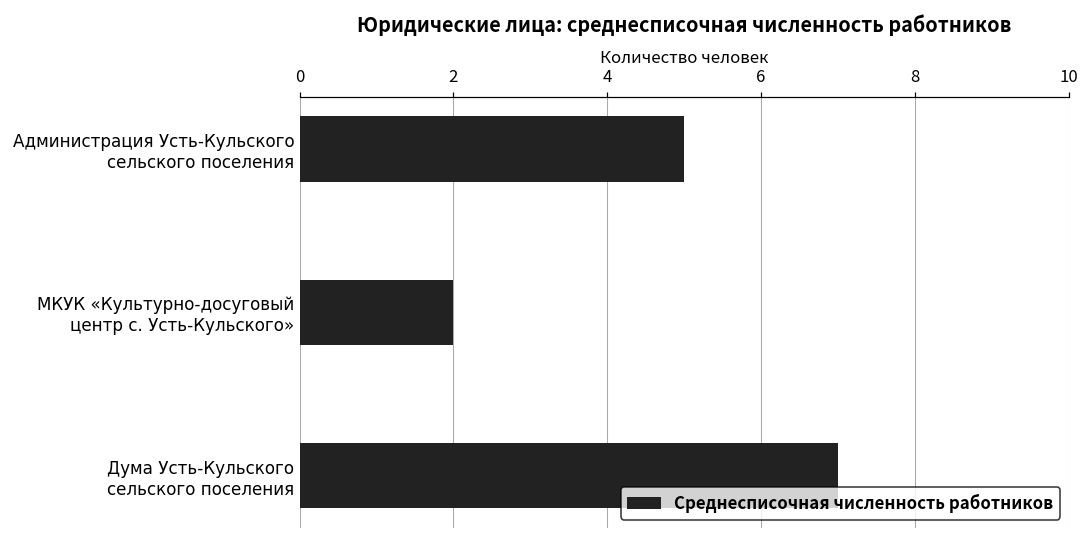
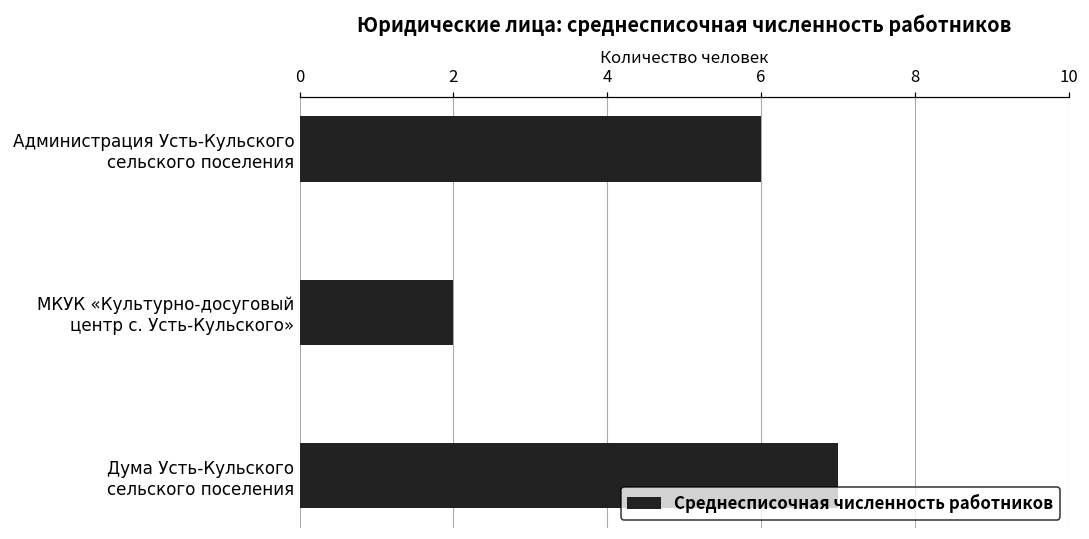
Администрация Усть-Кульского сельского поселения: 5 -> 6
